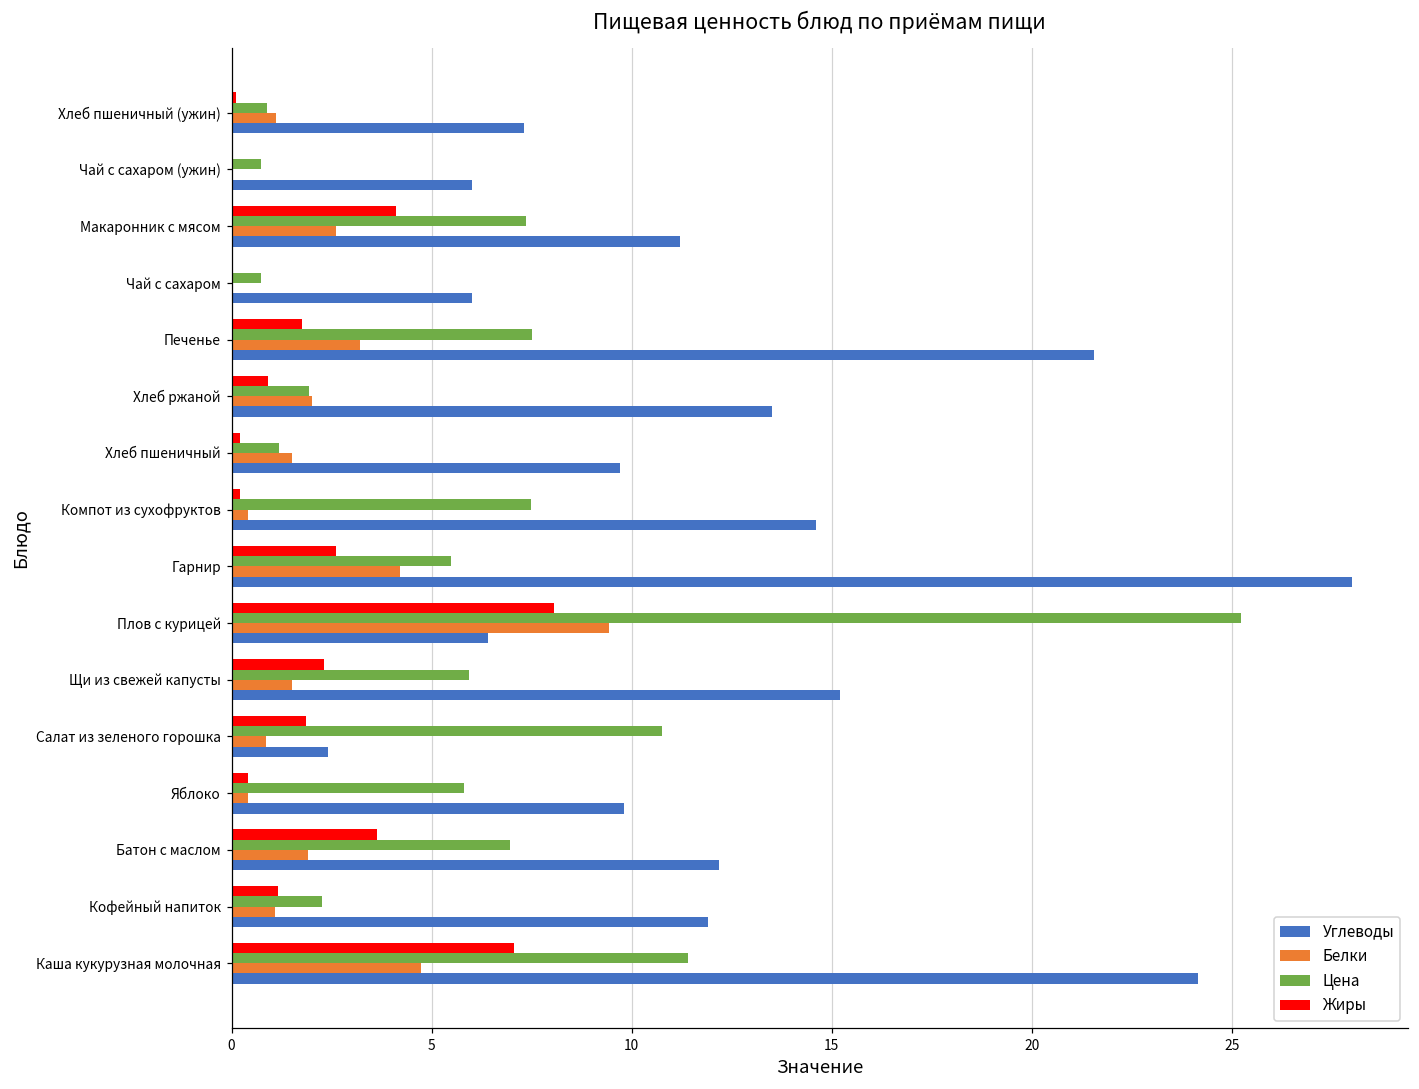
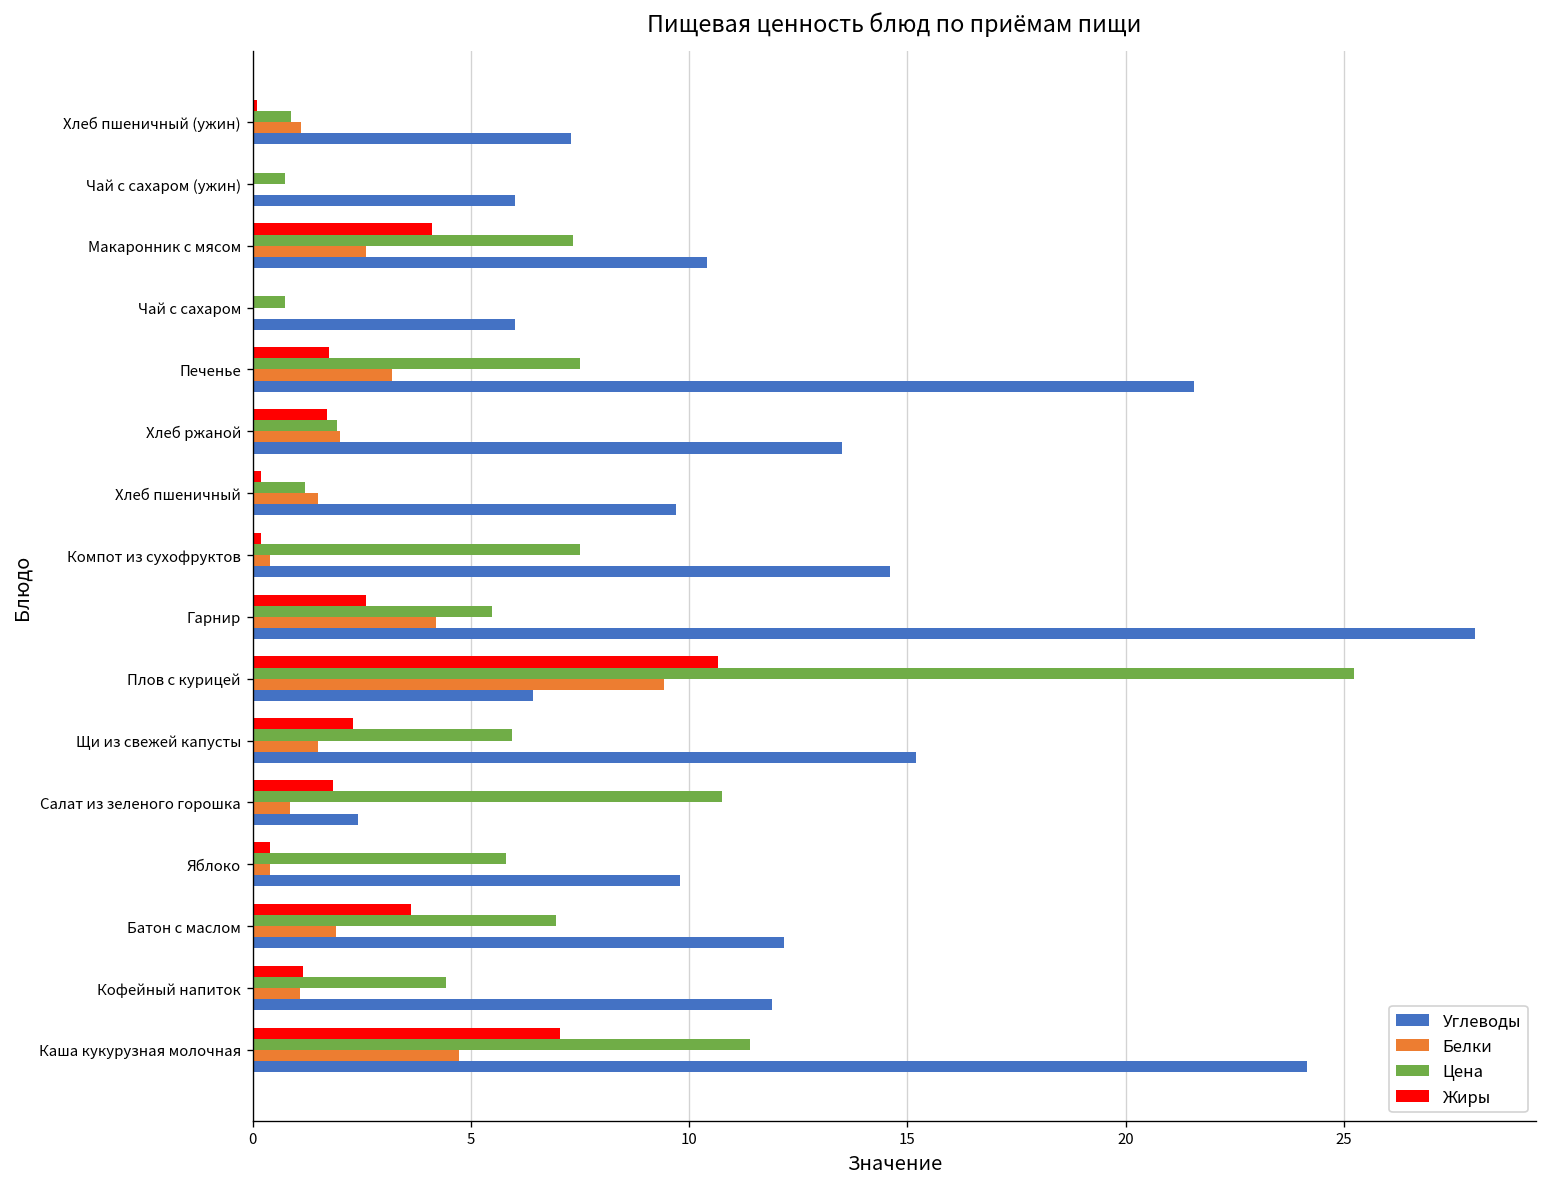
Углеводы, Макаронник с мясом: 11.2 -> 10.4
Жиры, Хлеб ржаной: 0.9 -> 1.7
Жиры, Плов с курицей: 8.1 -> 10.7
Цена, Кофейный напиток: 2.3 -> 4.4
